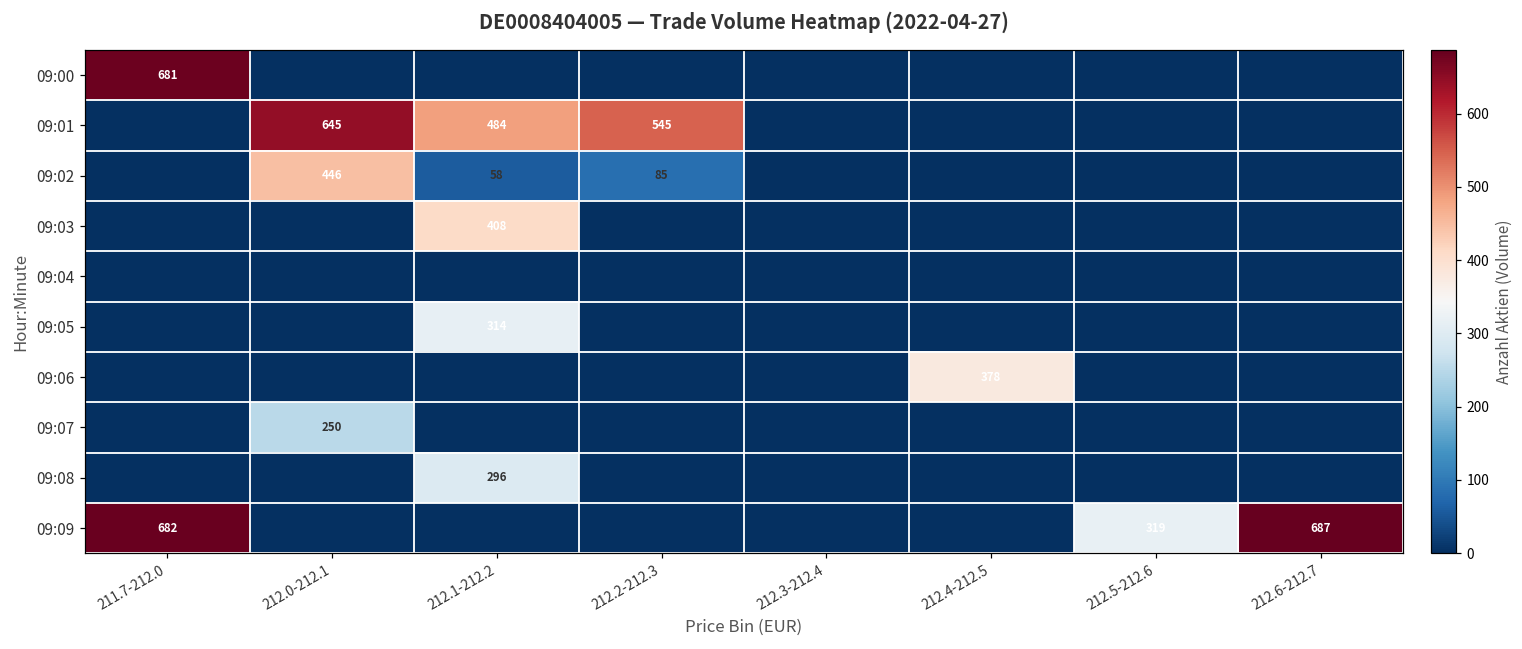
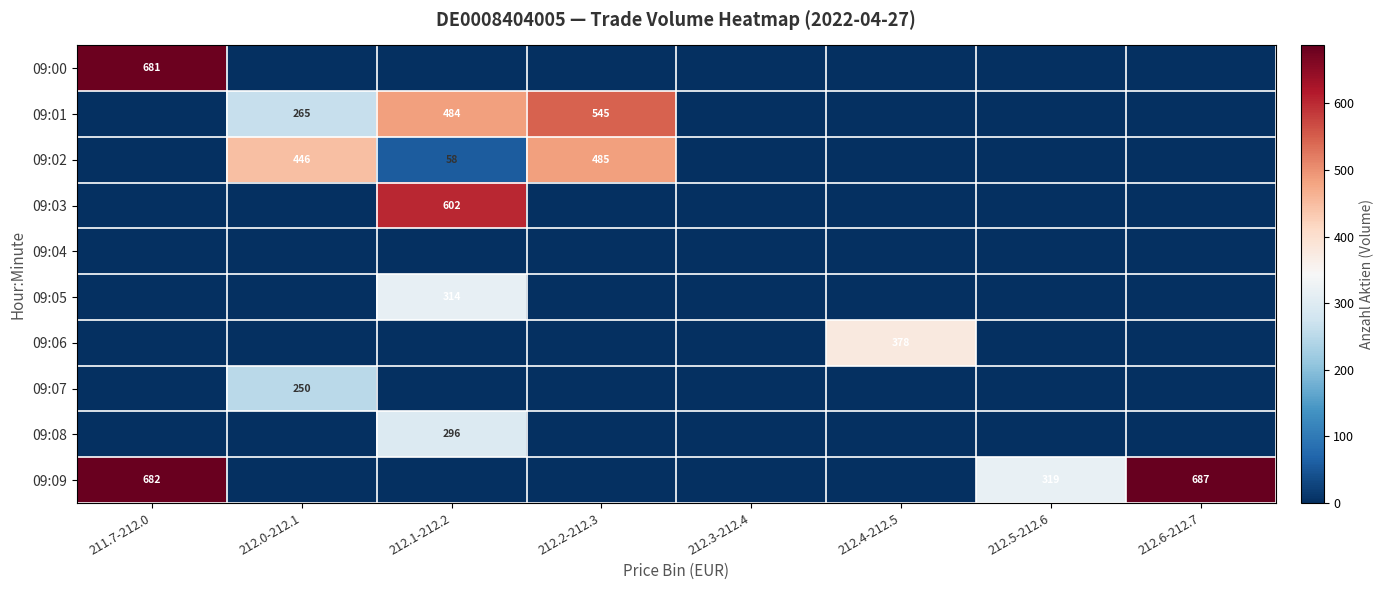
09:01, 212.0-212.1: 645 -> 265
09:02, 212.2-212.3: 85 -> 485
09:03, 212.1-212.2: 408 -> 602
